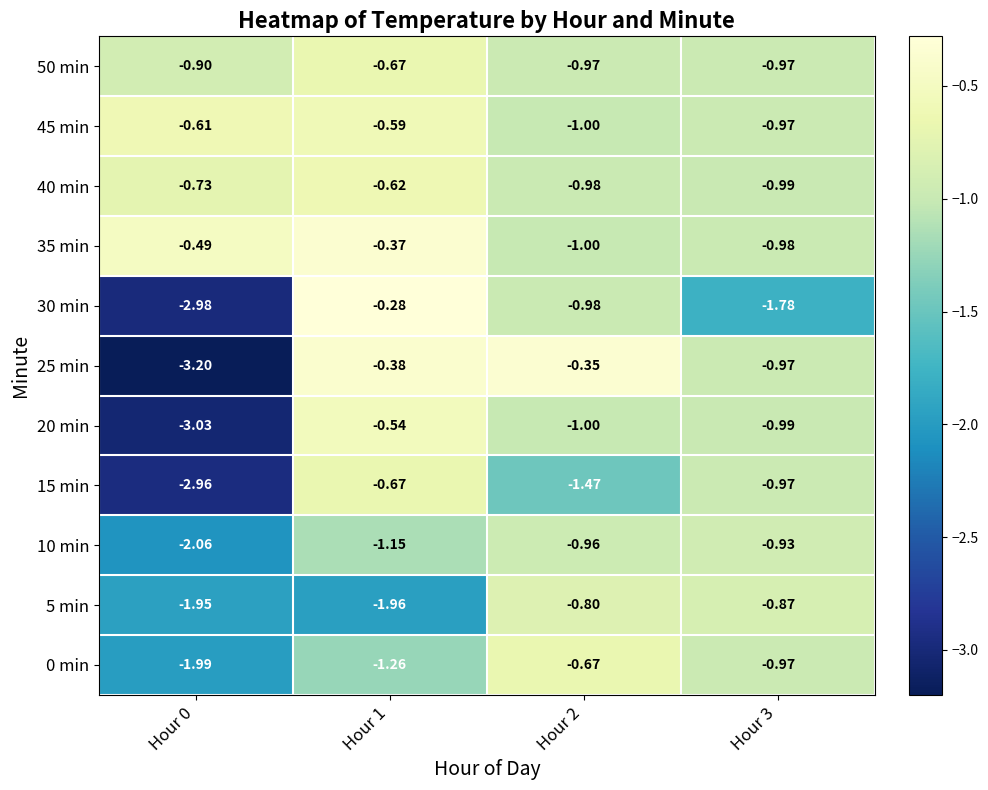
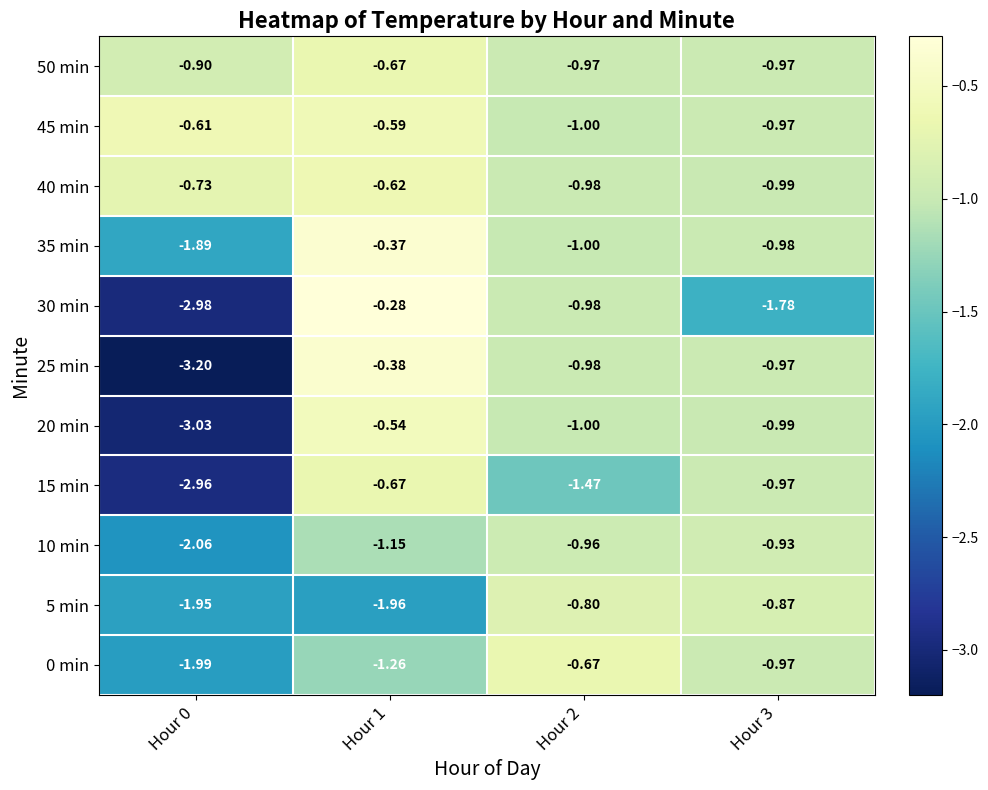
35 min, Hour 0: -0.49 -> -1.89
25 min, Hour 2: -0.35 -> -0.98
